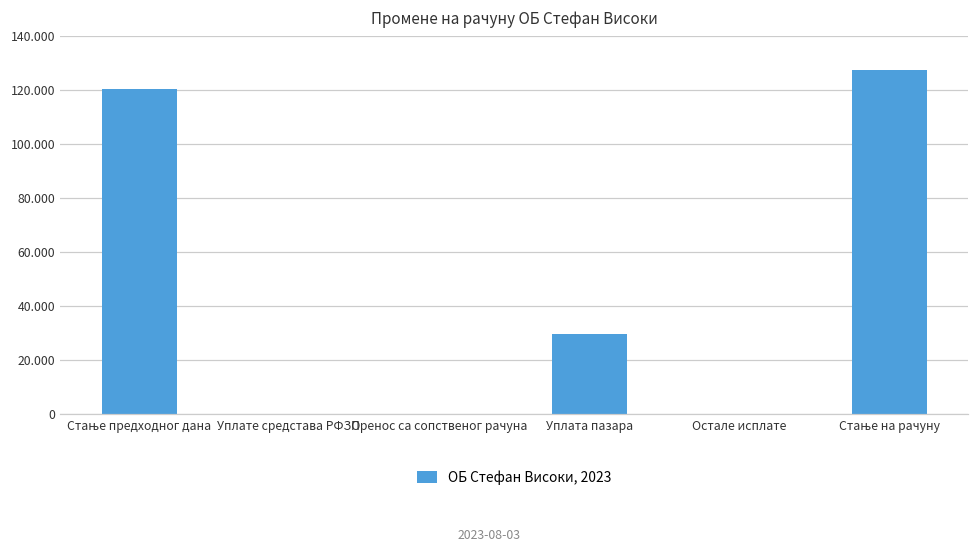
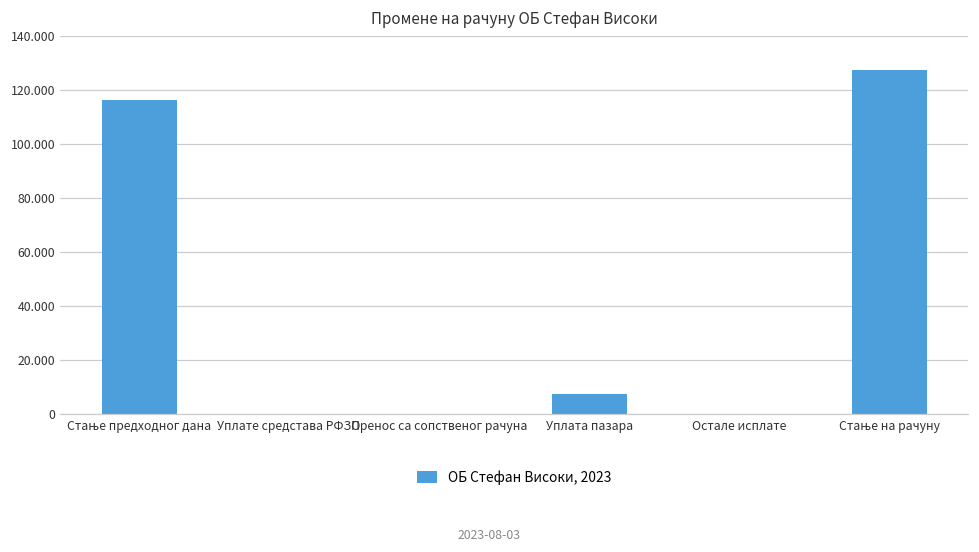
Стање предходног дана: 120 -> 116
Уплата пазара: 30 -> 7
